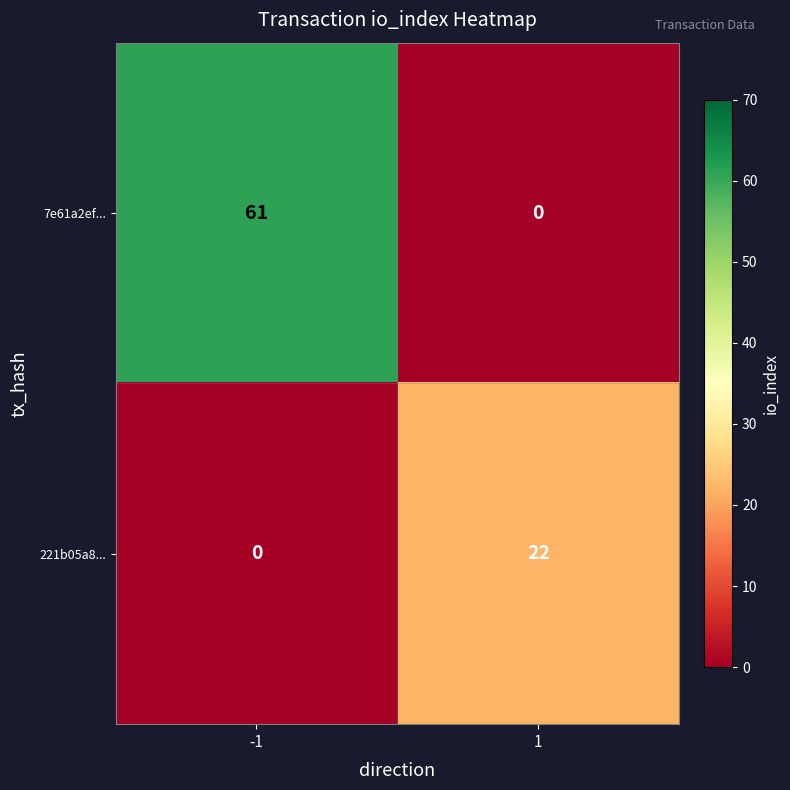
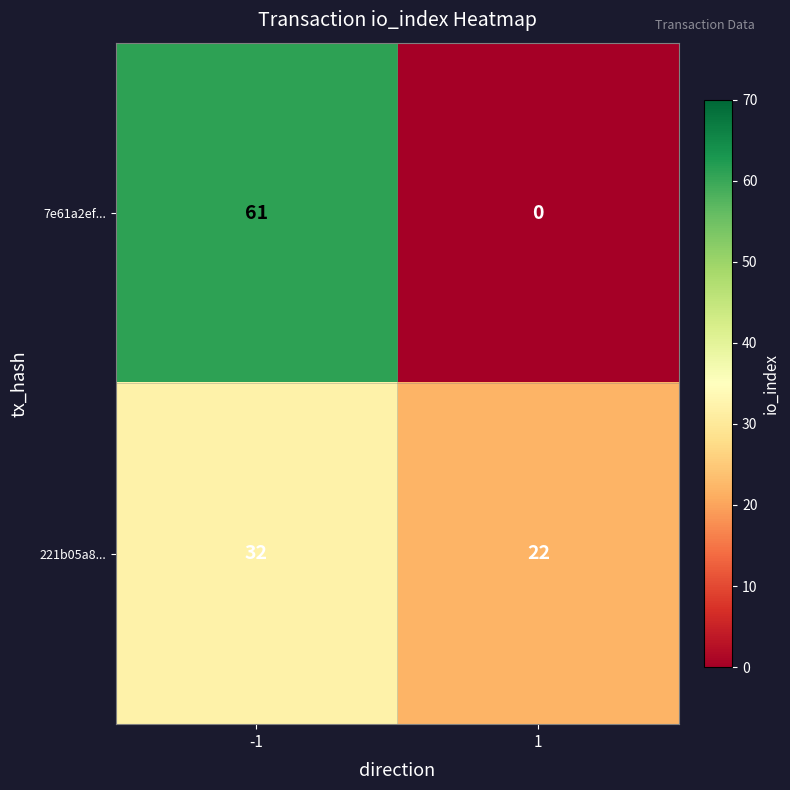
221b05a8..., -1: 0 -> 32
